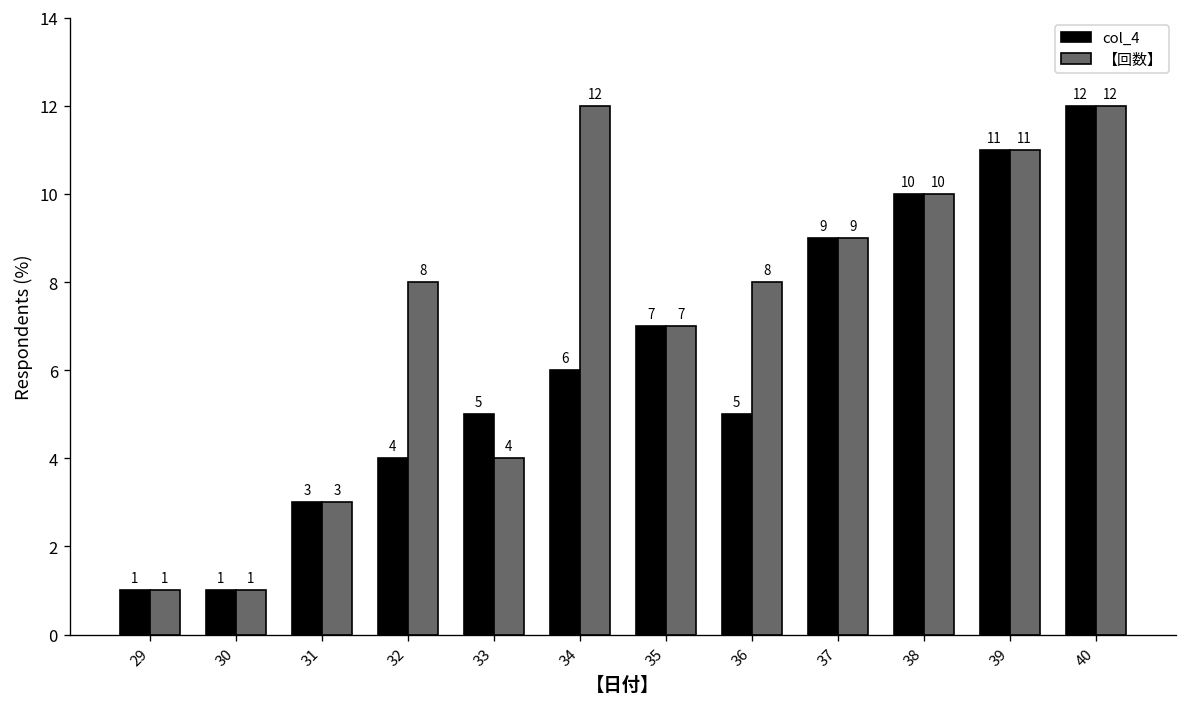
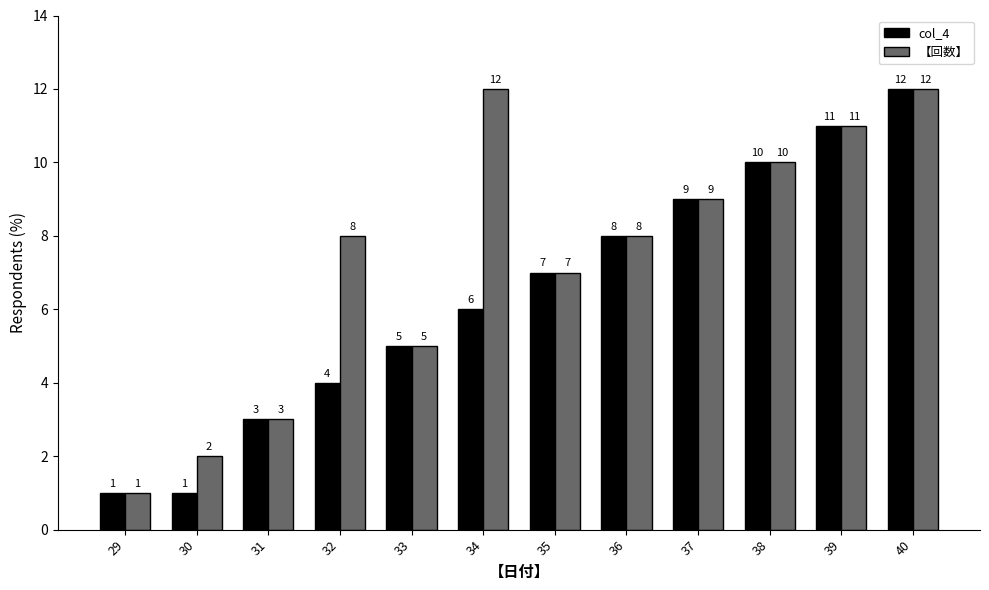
【回数】, 30: 1 -> 2
【回数】, 33: 4 -> 5
col_4, 36: 5 -> 8
